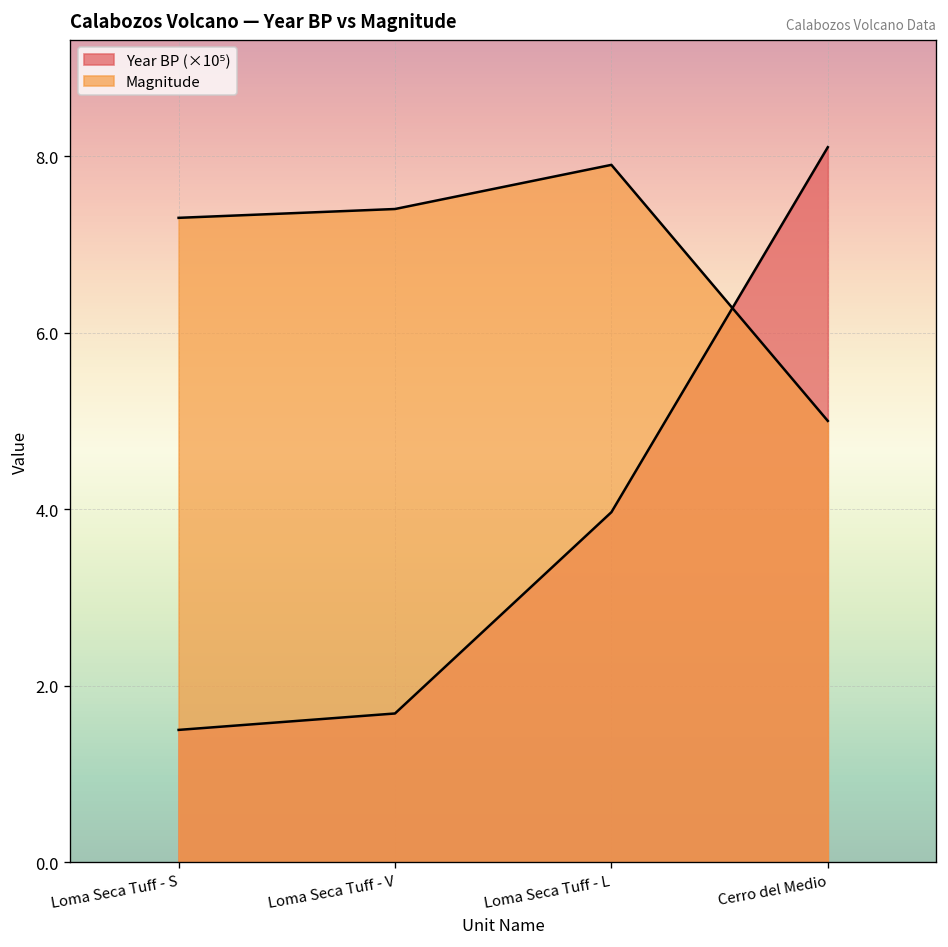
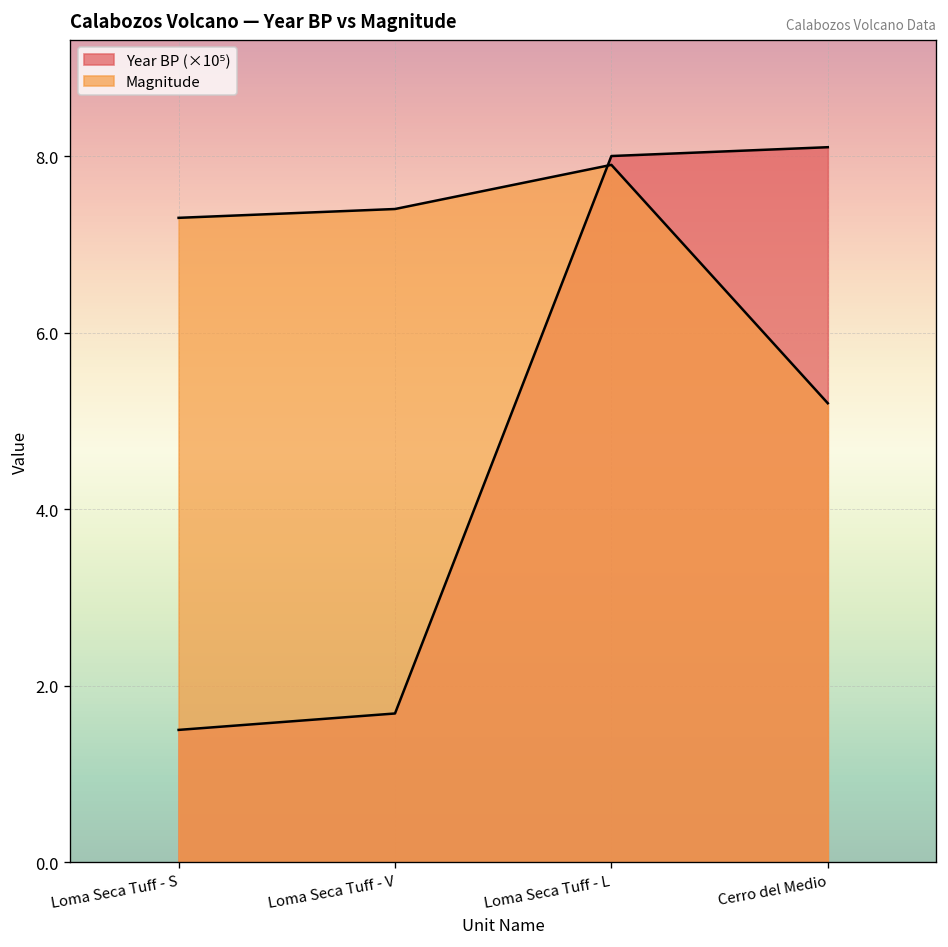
Year BP (×10⁵), Loma Seca Tuff - L: 4.0 -> 8.0
Magnitude, Cerro del Medio: 5.0 -> 5.2
